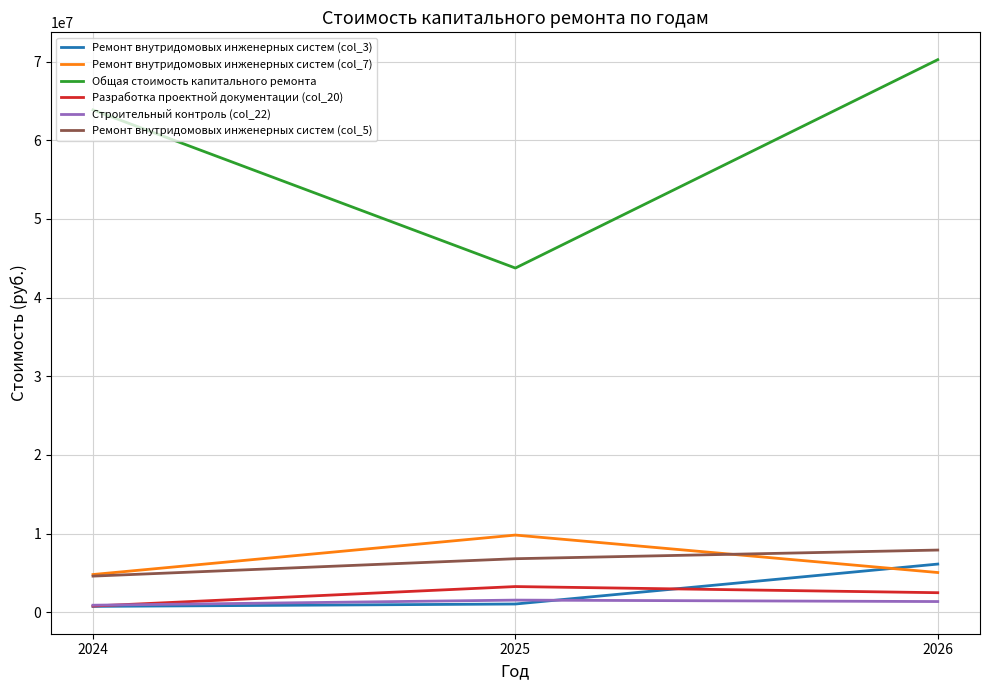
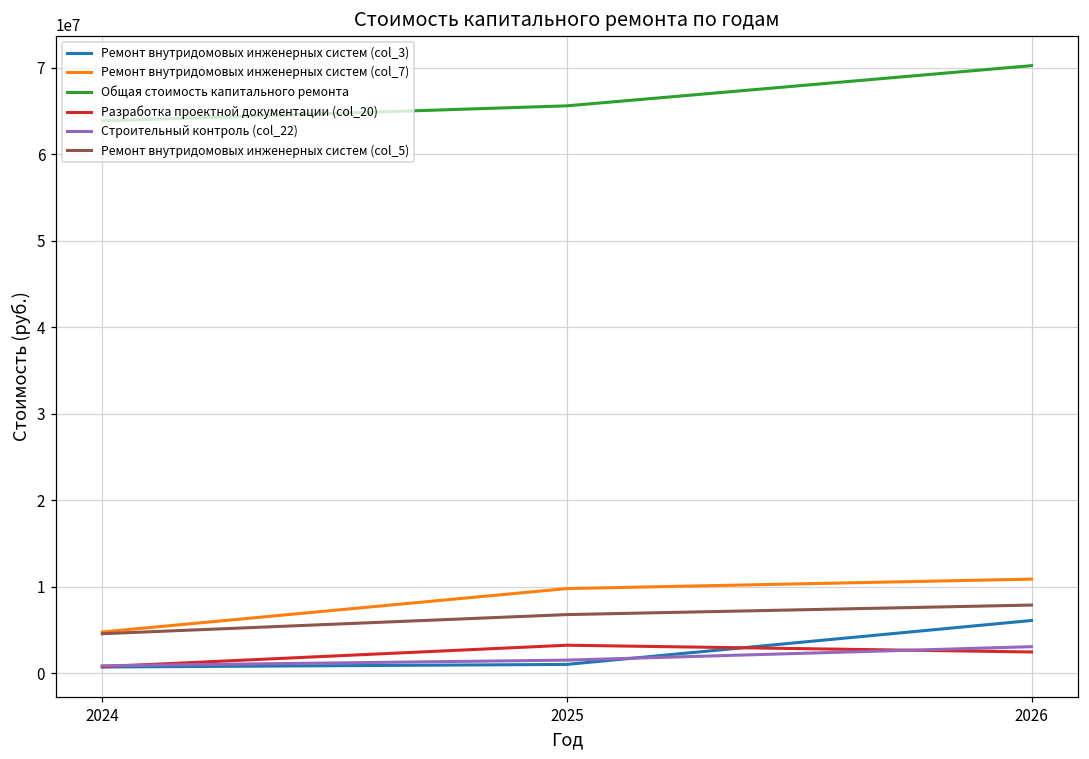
Общая стоимость капитального ремонта, 2025: 44000000 -> 66000000
Ремонт внутридомовых инженерных систем (col_7), 2026: 5000000 -> 11000000
Строительный контроль (col_22), 2026: 1000000 -> 3000000
